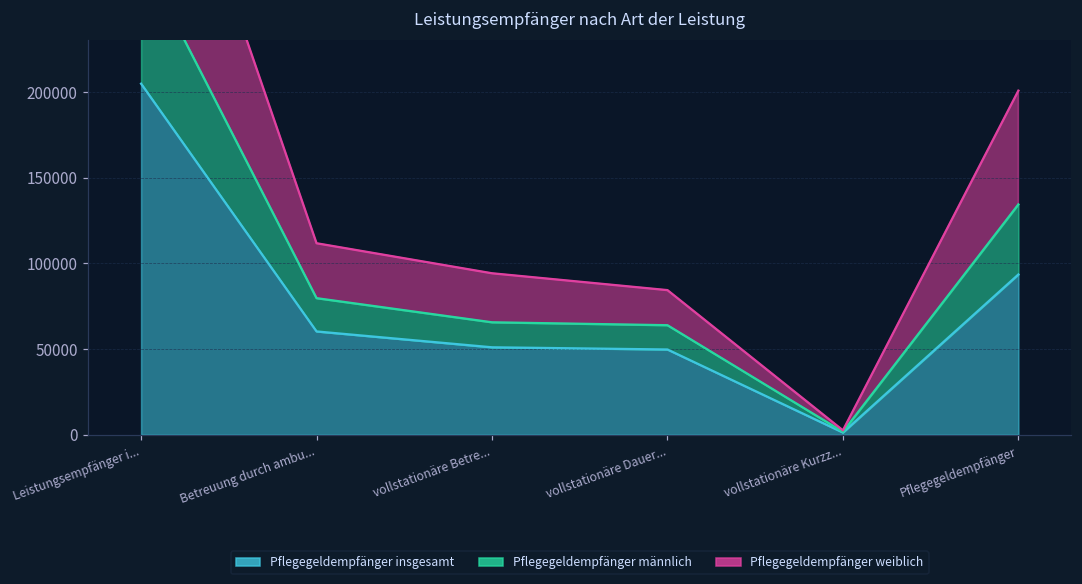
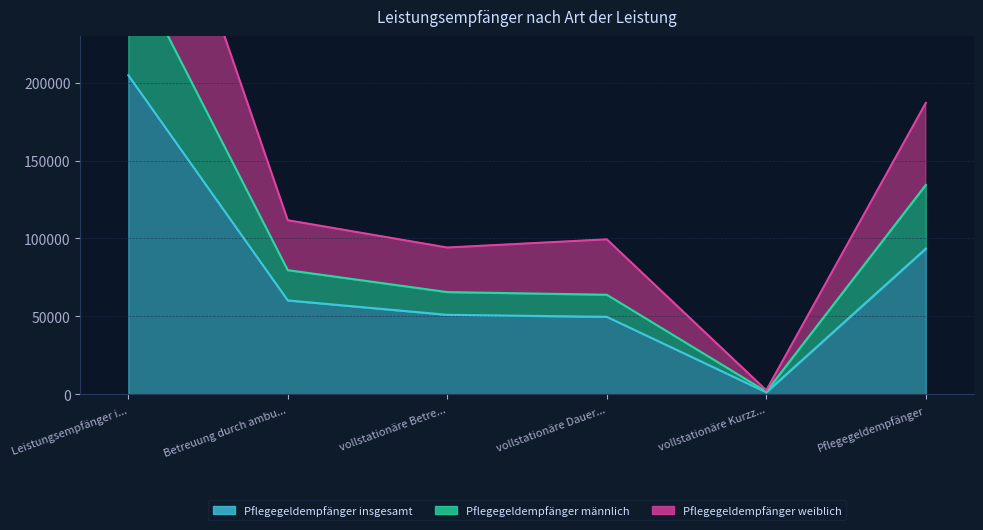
Pflegegeldempfänger weiblich, vollstationäre Dauer...: 20000 -> 36000
Pflegegeldempfänger weiblich, Pflegegeldempfänger: 66000 -> 53000
